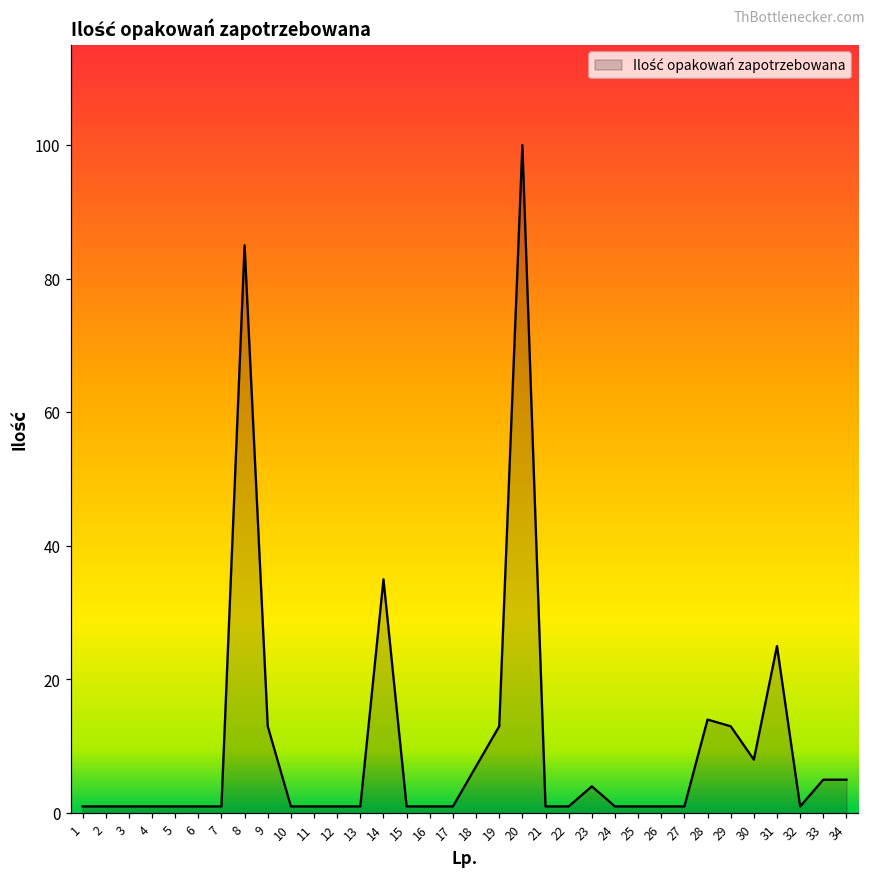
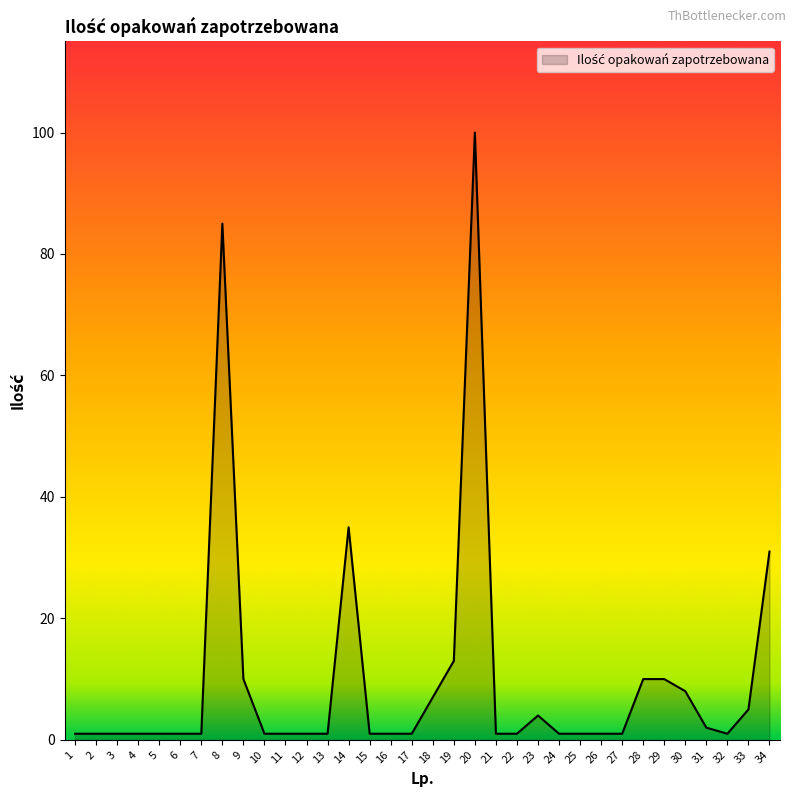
9: 13 -> 10
28: 14 -> 10
29: 13 -> 10
31: 25 -> 2
34: 5 -> 31
